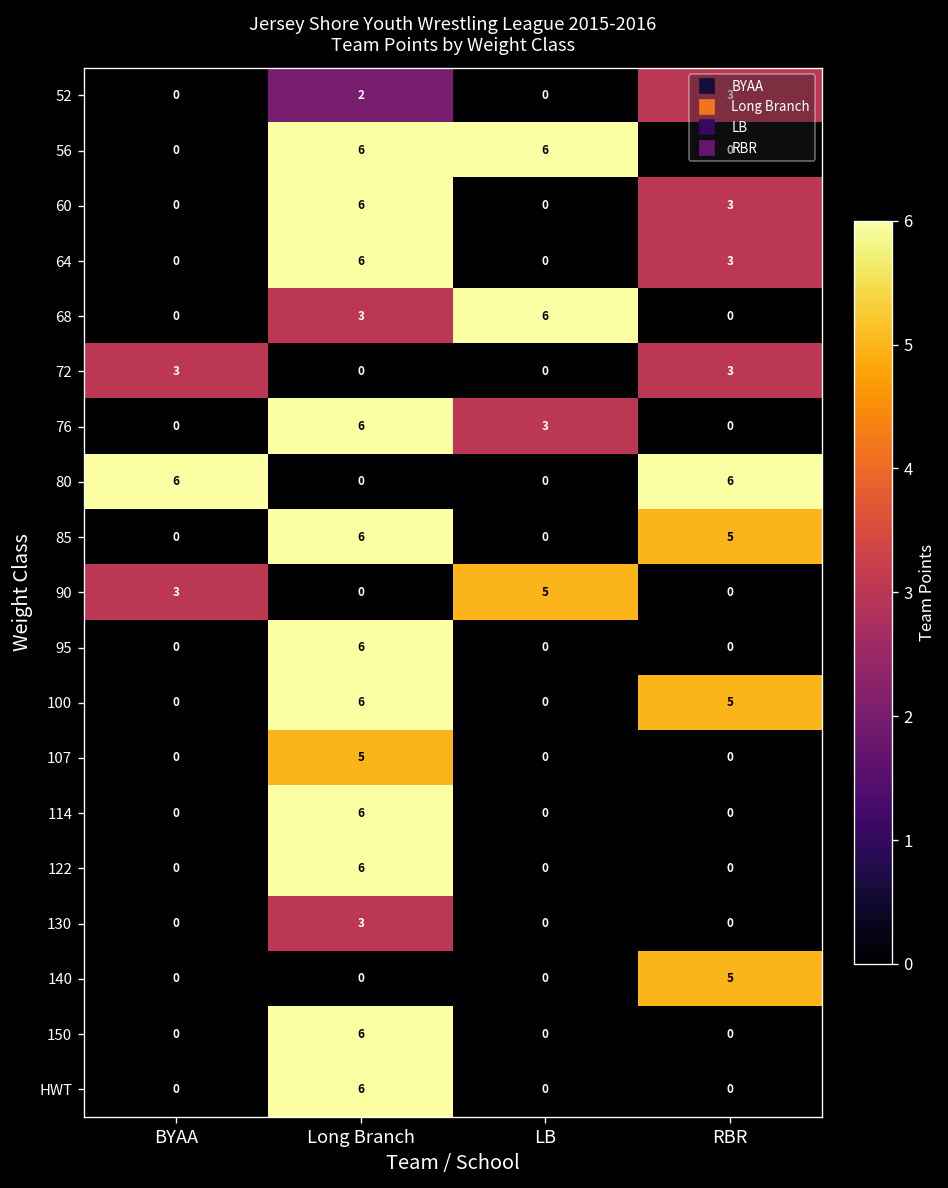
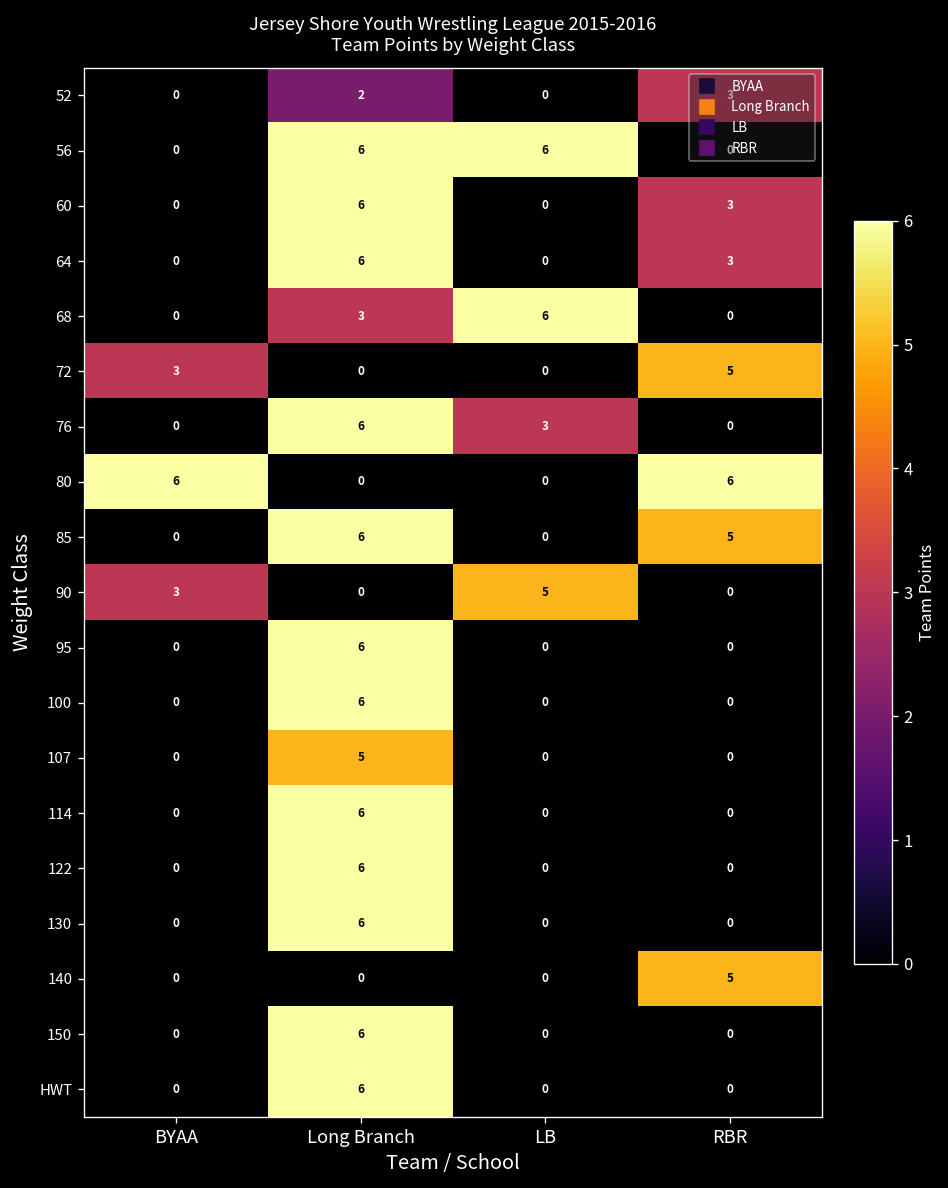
72, RBR: 3 -> 5
100, RBR: 5 -> 0
130, Long Branch: 3 -> 6
